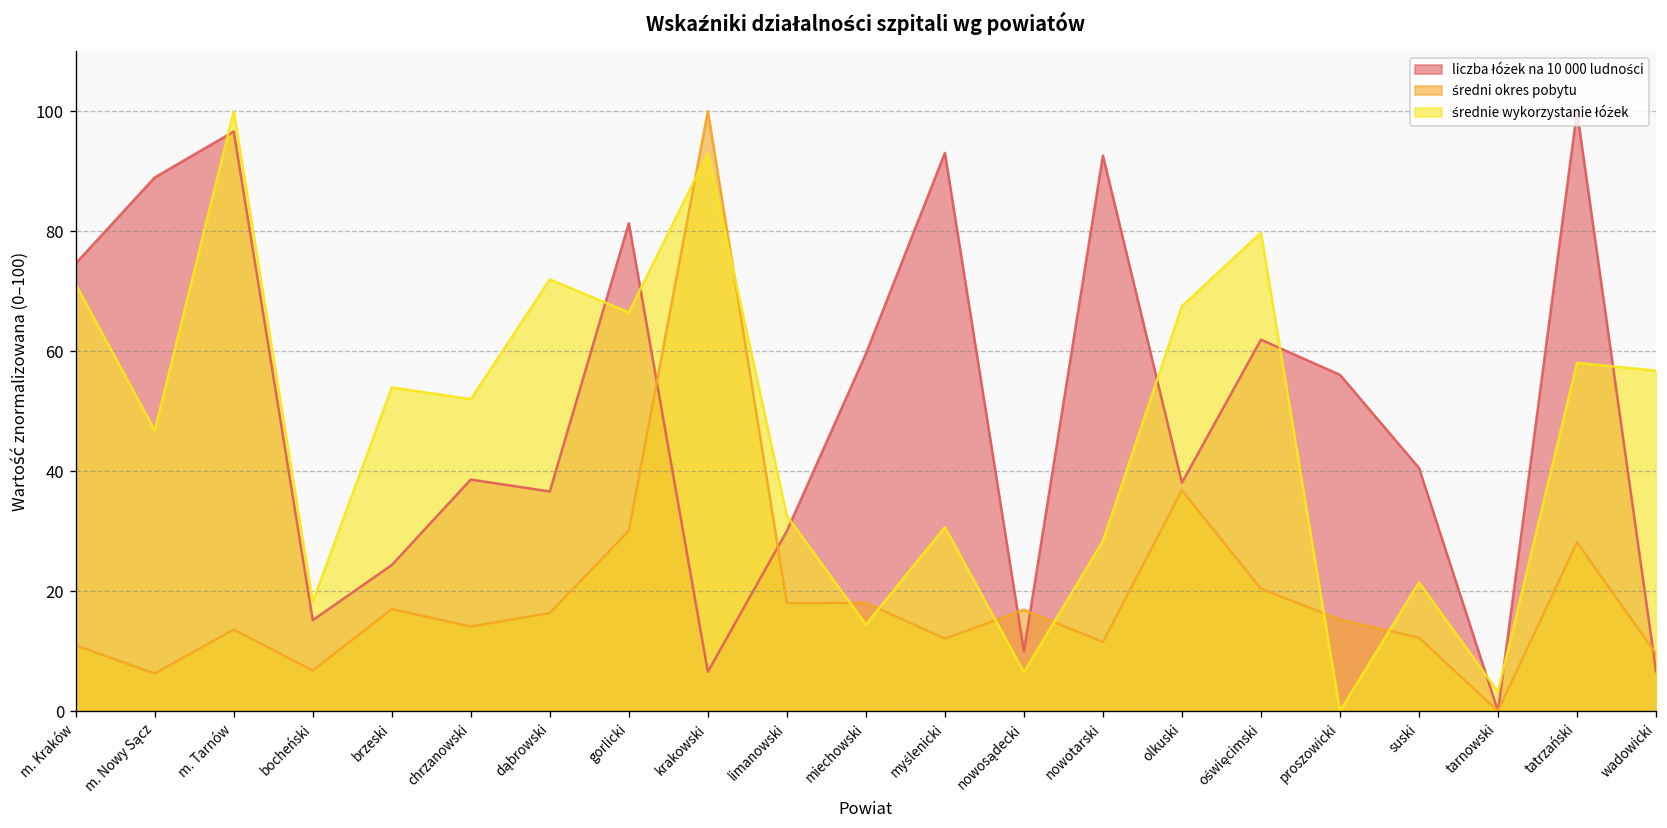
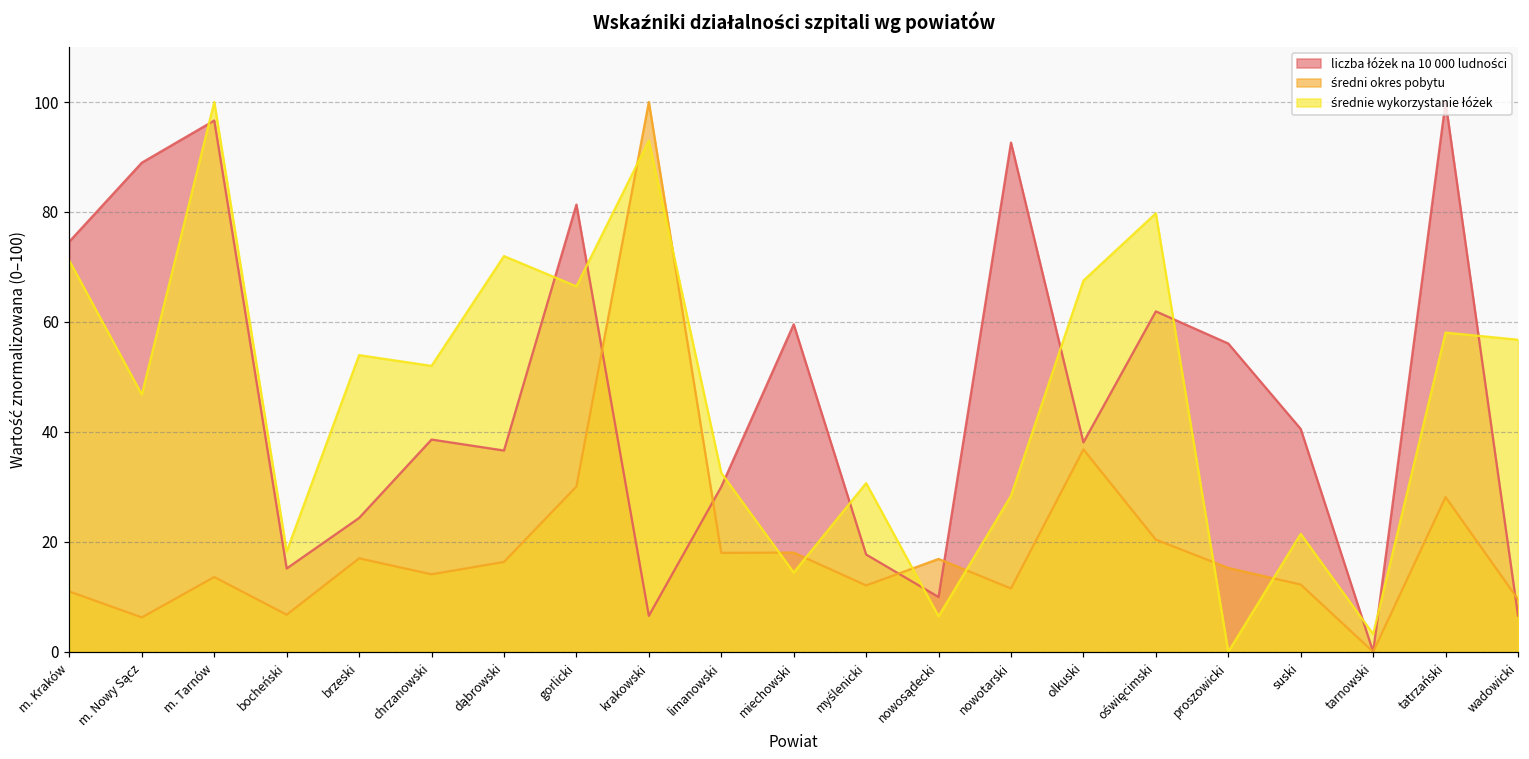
liczba łóżek na 10 000 ludności, myślenicki: 93 -> 18
